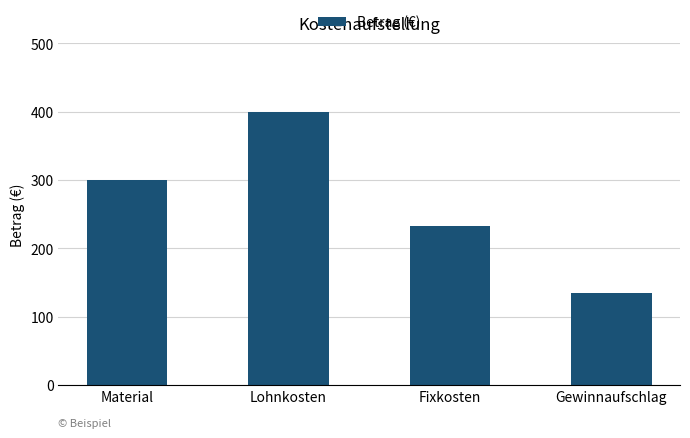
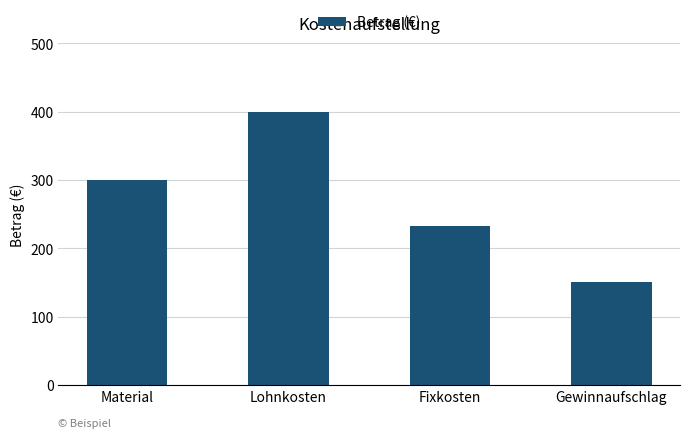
Gewinnaufschlag: 130 -> 150
